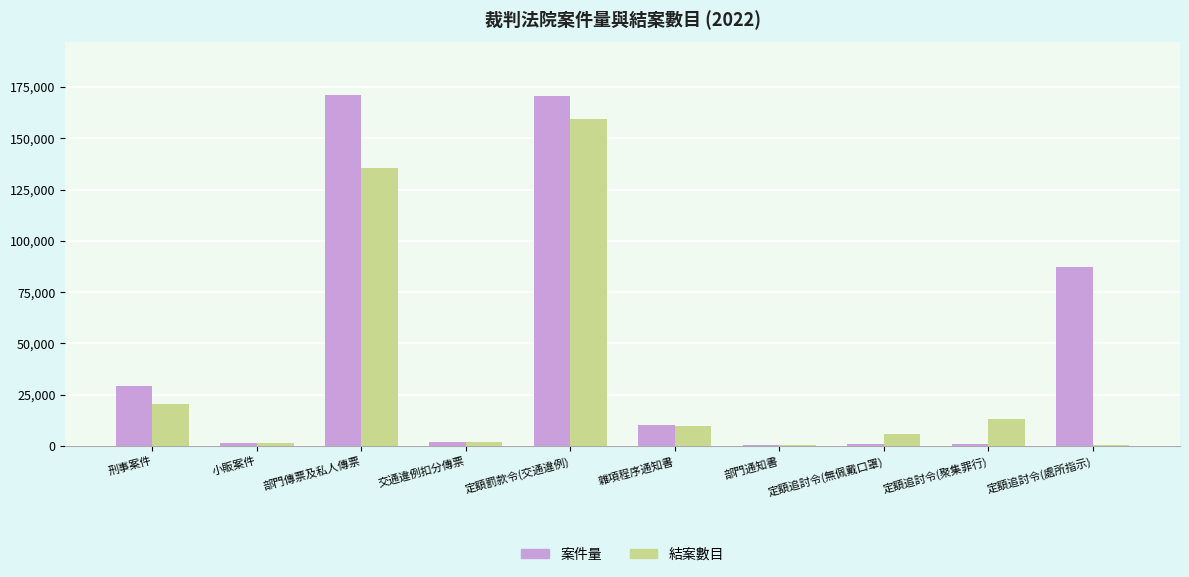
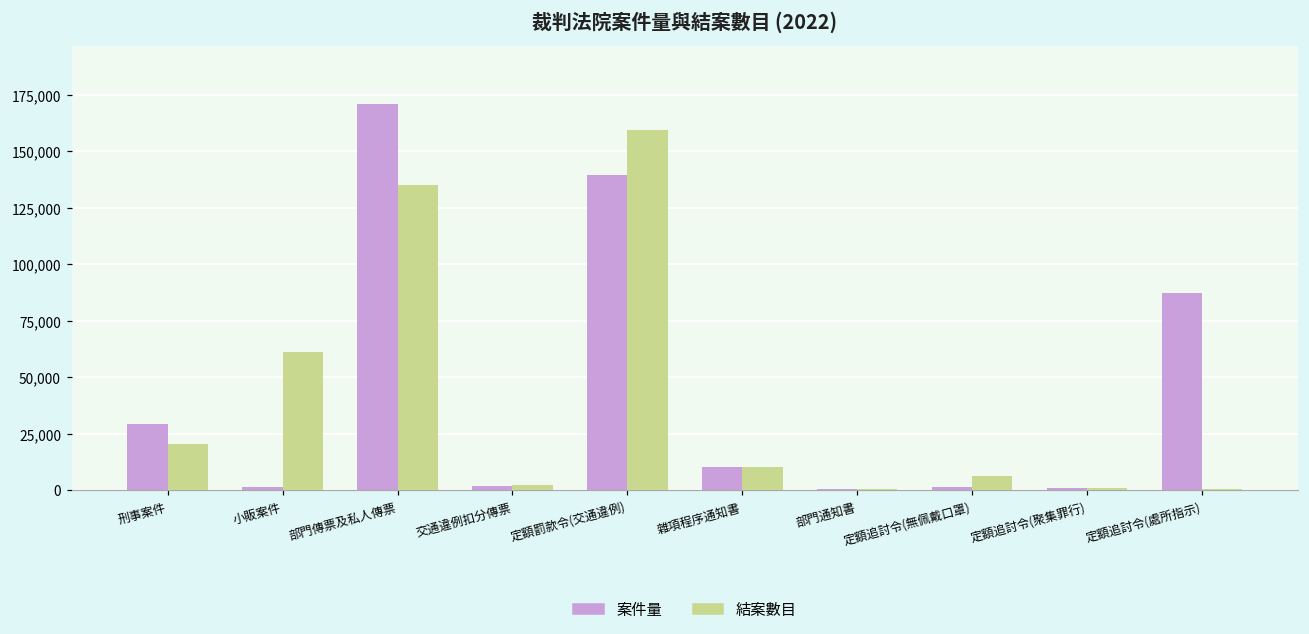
結案數目, 小販案件: 1,000 -> 61,000
案件量, 定額罰款令(交通違例): 170,000 -> 140,000
結案數目, 定額追討令(聚集罪行): 13,000 -> 1,000
